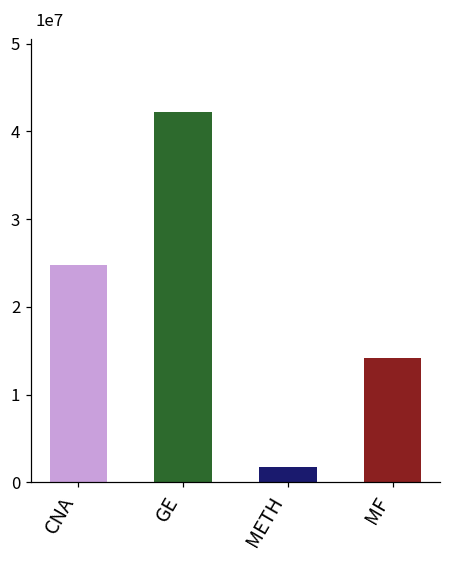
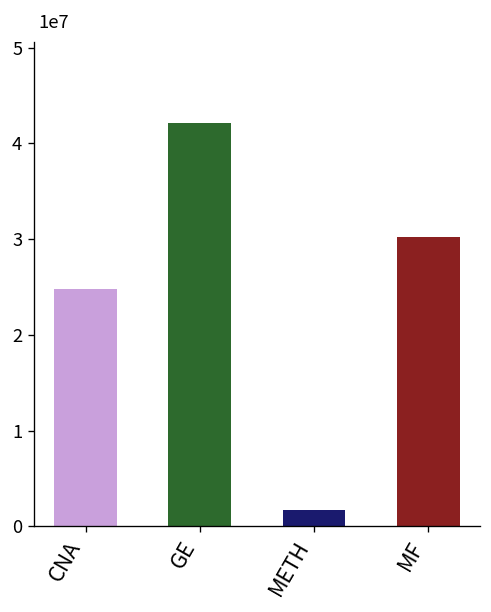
MF: 1.4 -> 3.0
